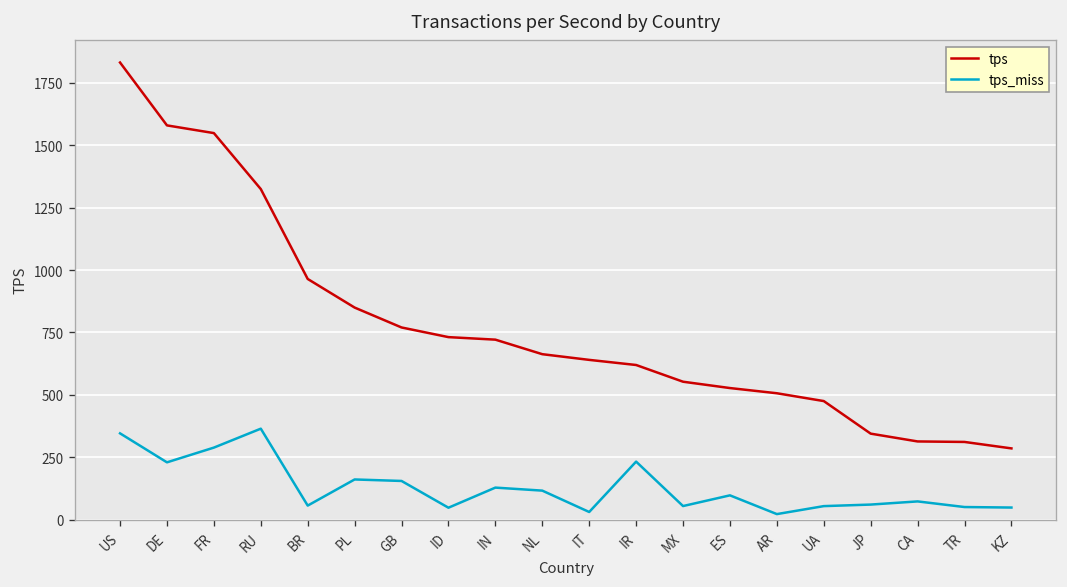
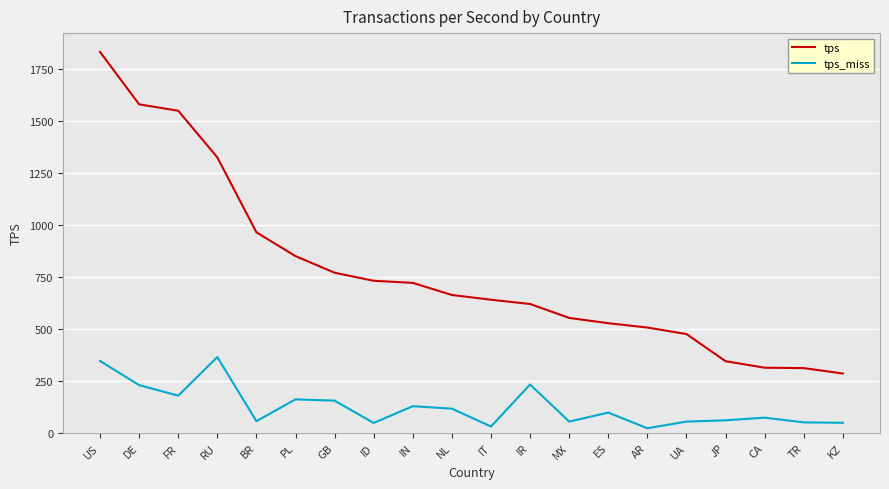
tps_miss, FR: 290 -> 180
